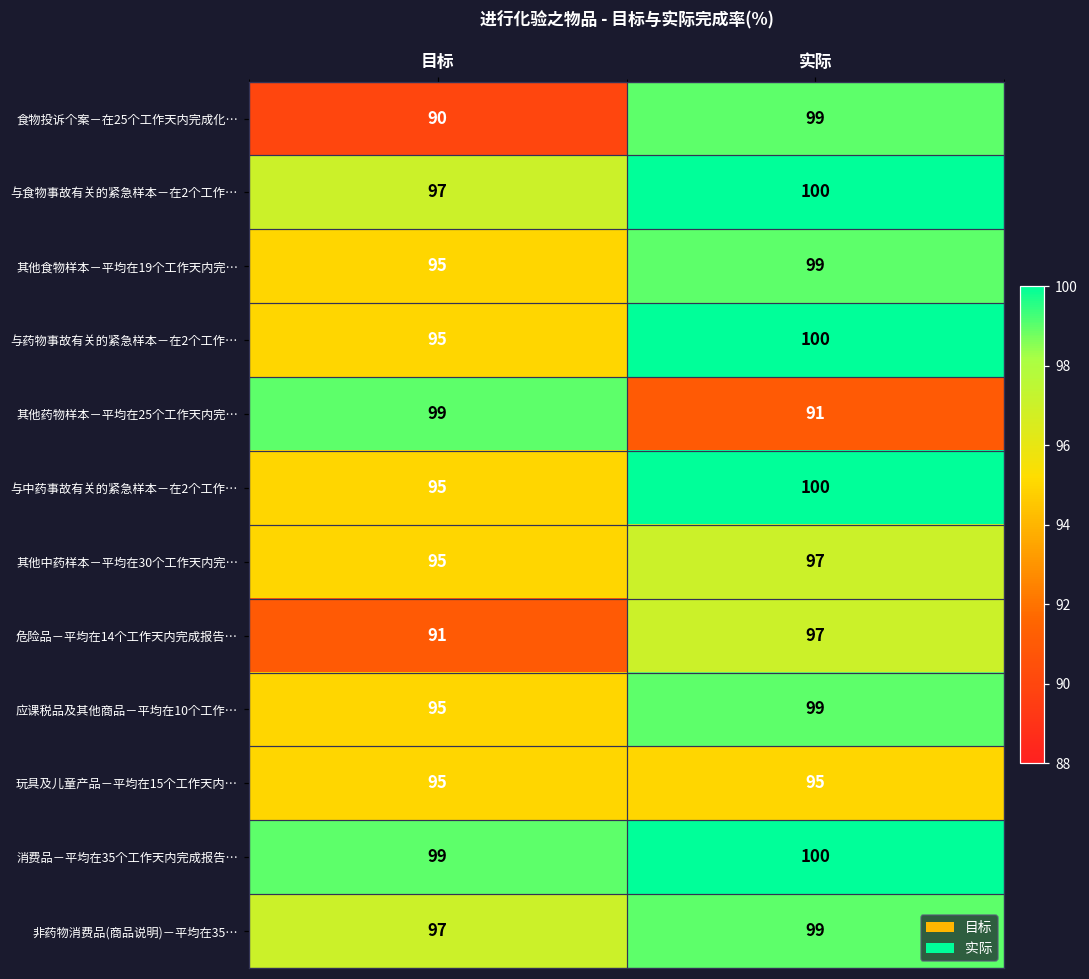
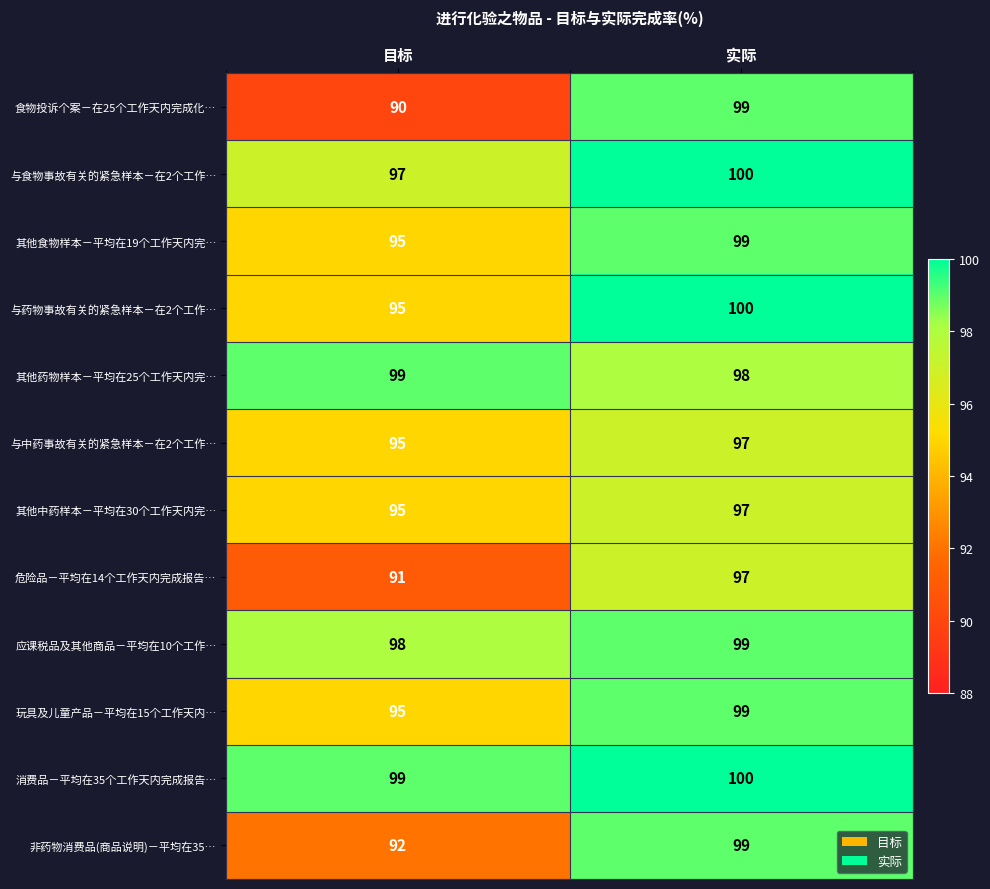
其他药物样本－平均在25个工作天内完…, 实际: 91 -> 98
与中药事故有关的紧急样本－在2个工作…, 实际: 100 -> 97
应课税品及其他商品－平均在10个工作…, 目标: 95 -> 98
玩具及儿童产品－平均在15个工作天内…, 实际: 95 -> 99
非药物消费品(商品说明)－平均在35…, 目标: 97 -> 92
